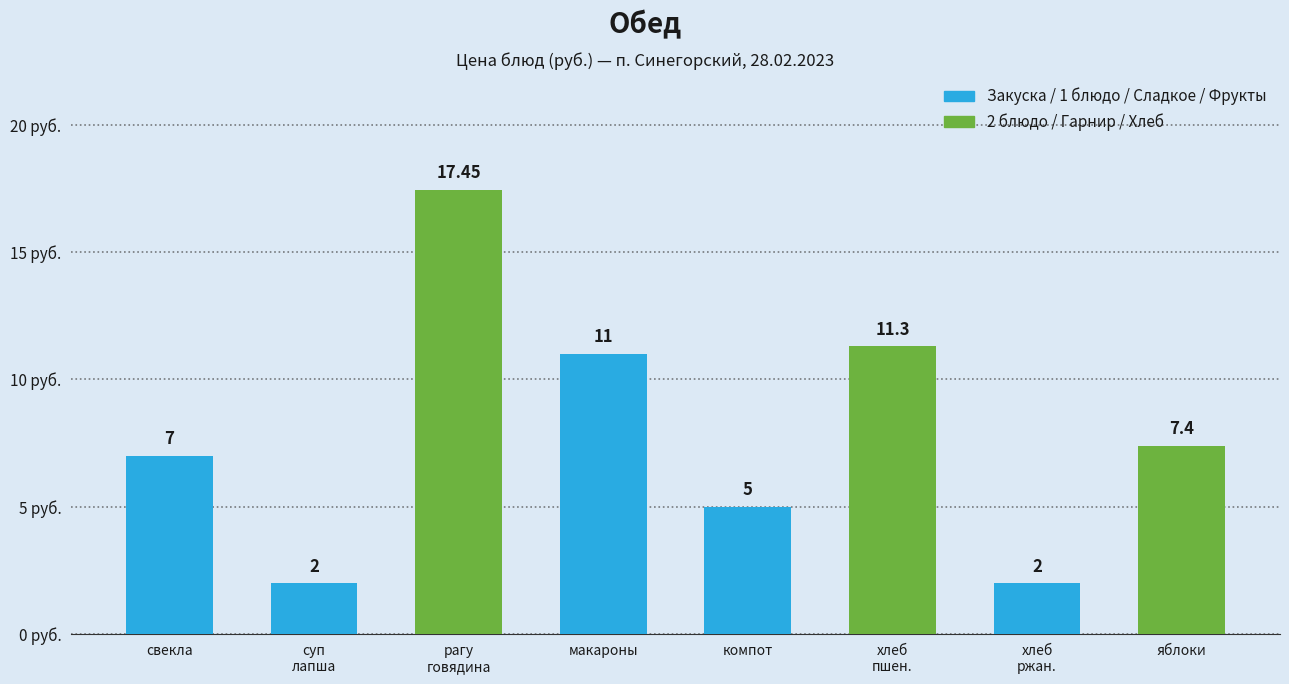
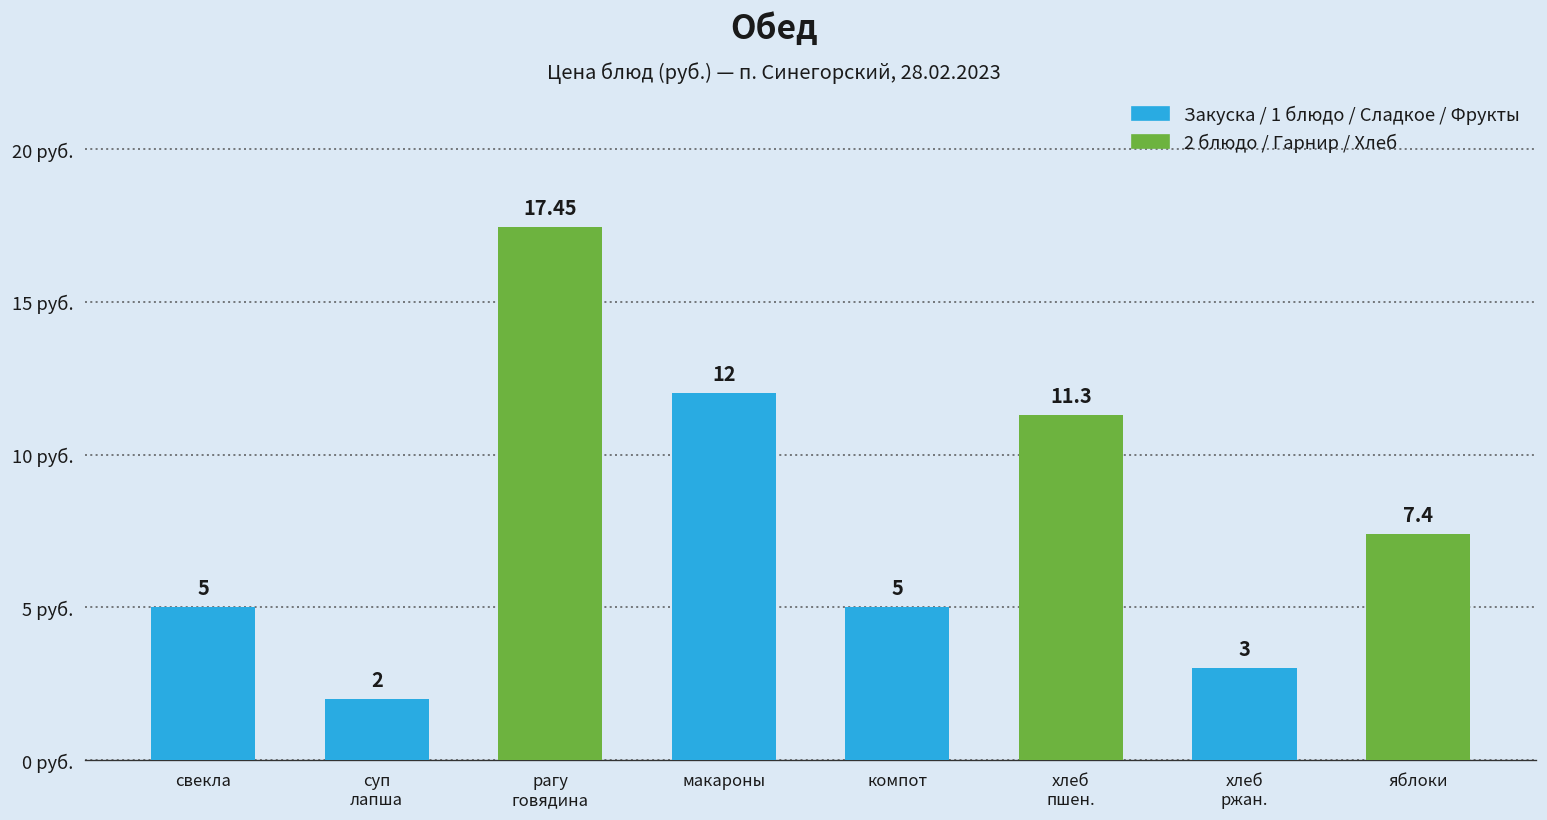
свекла: 7 -> 5
макароны: 11 -> 12
хлеб ржан.: 2 -> 3
